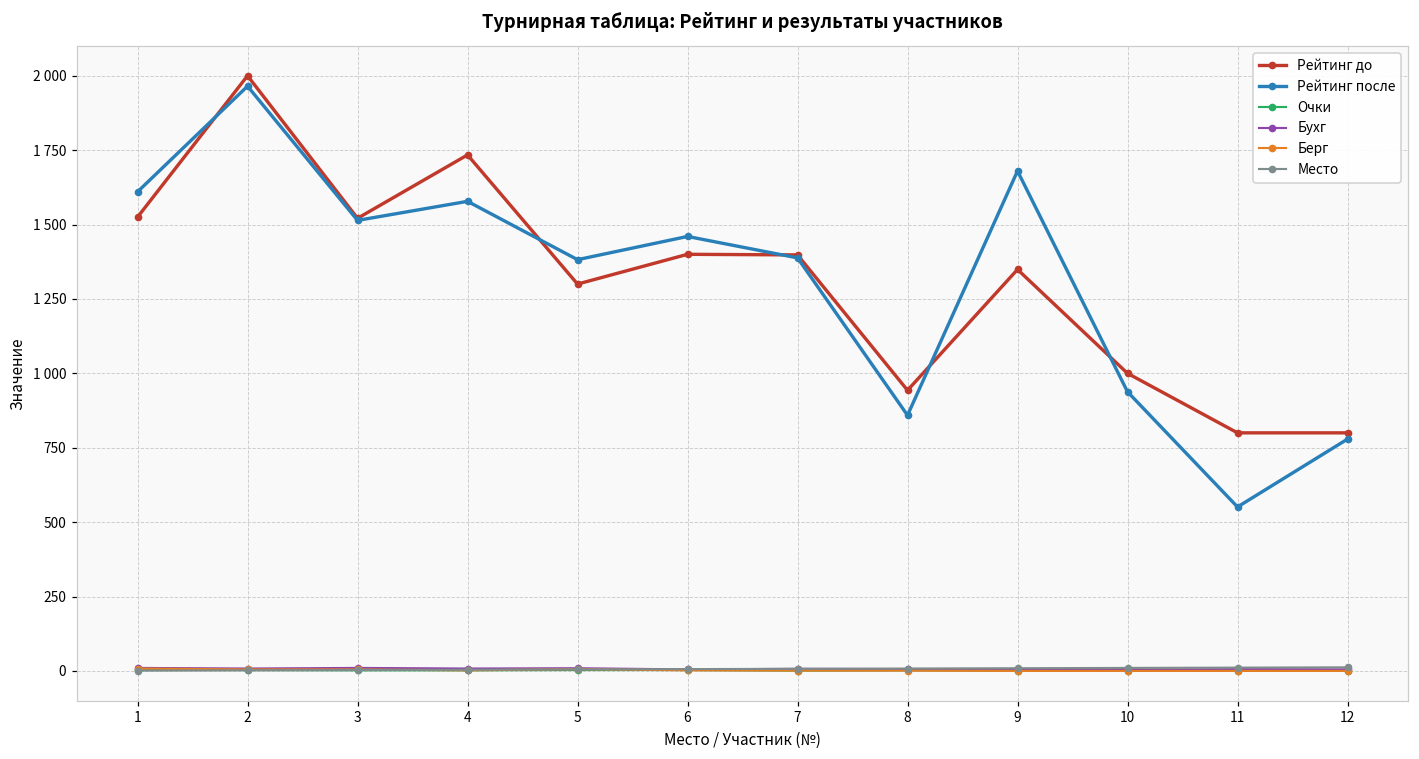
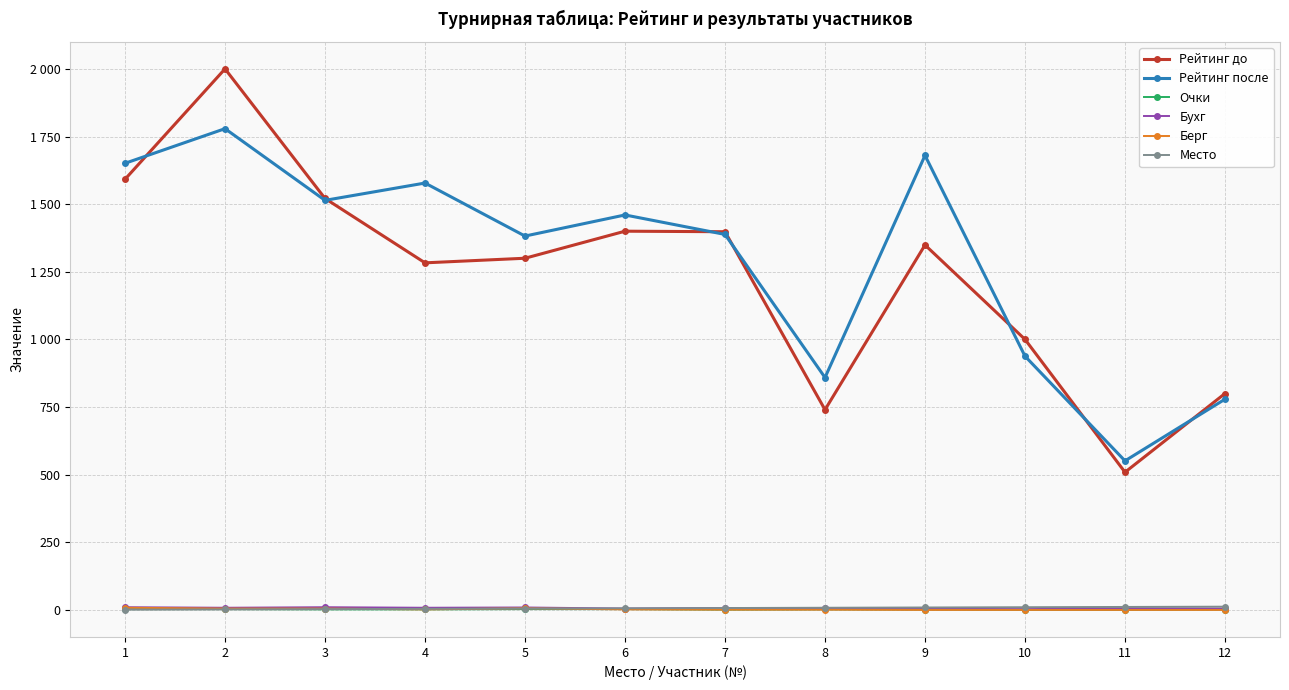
Рейтинг до, 1: 1530 -> 1590
Рейтинг после, 1: 1610 -> 1650
Рейтинг после, 2: 1970 -> 1780
Рейтинг до, 4: 1730 -> 1280
Рейтинг до, 8: 940 -> 740
Рейтинг до, 11: 800 -> 510
